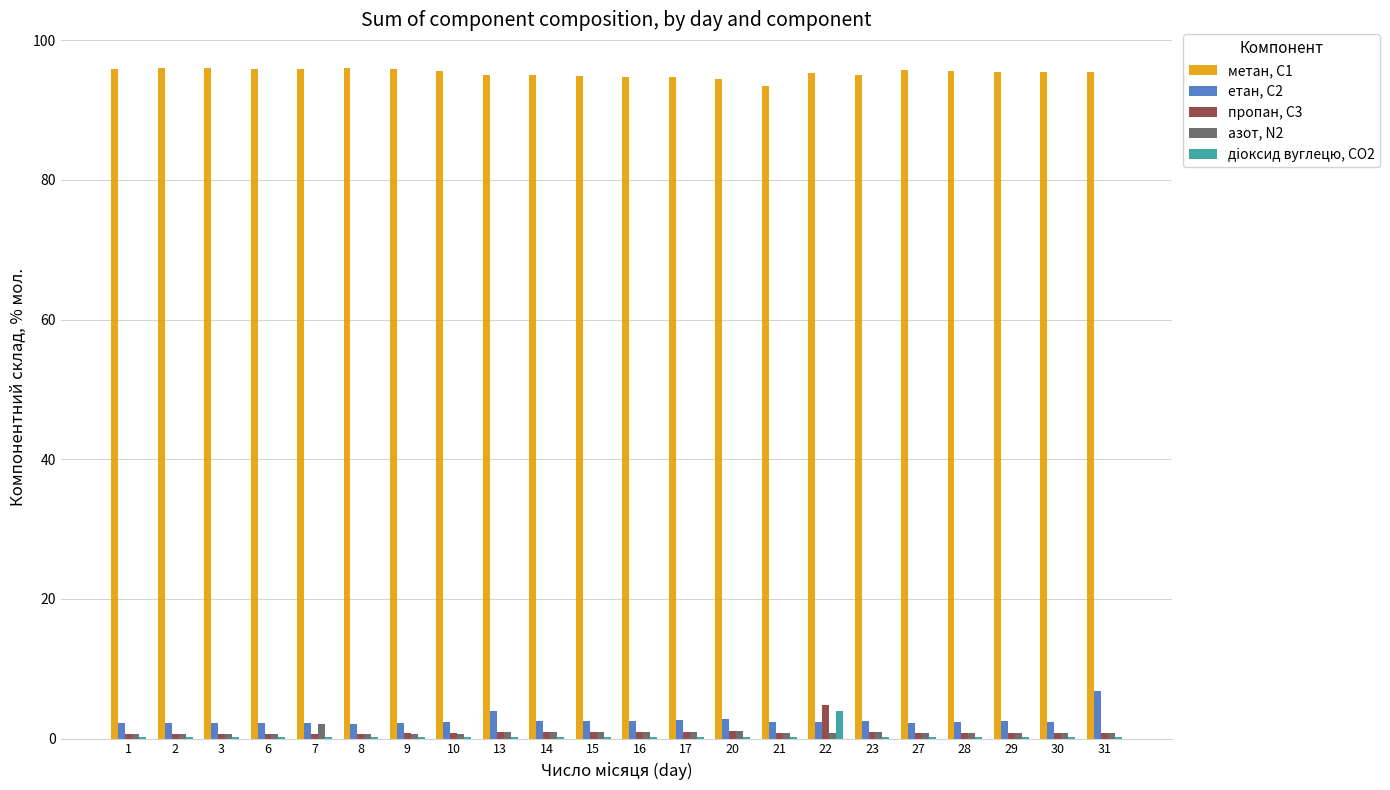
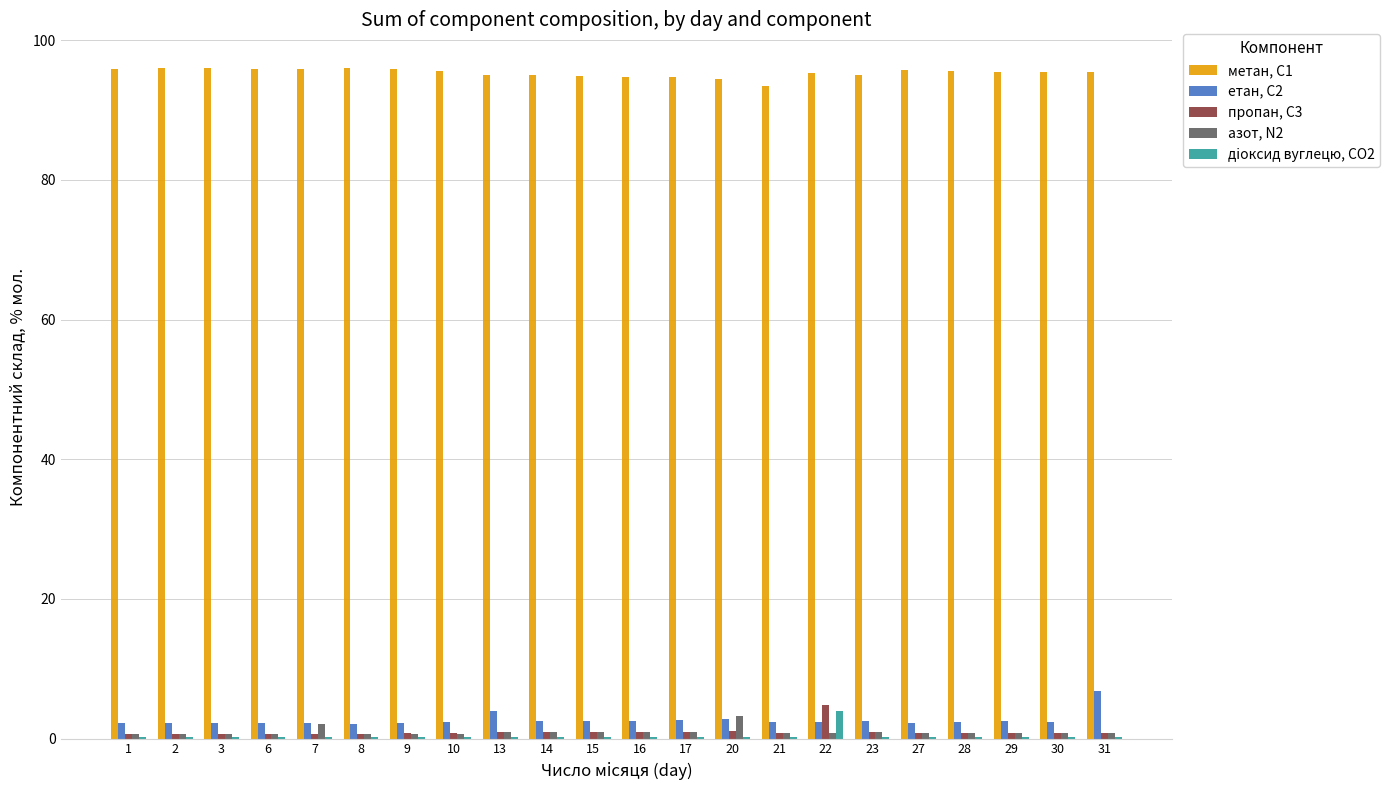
азот, N2, 20: 1 -> 3
